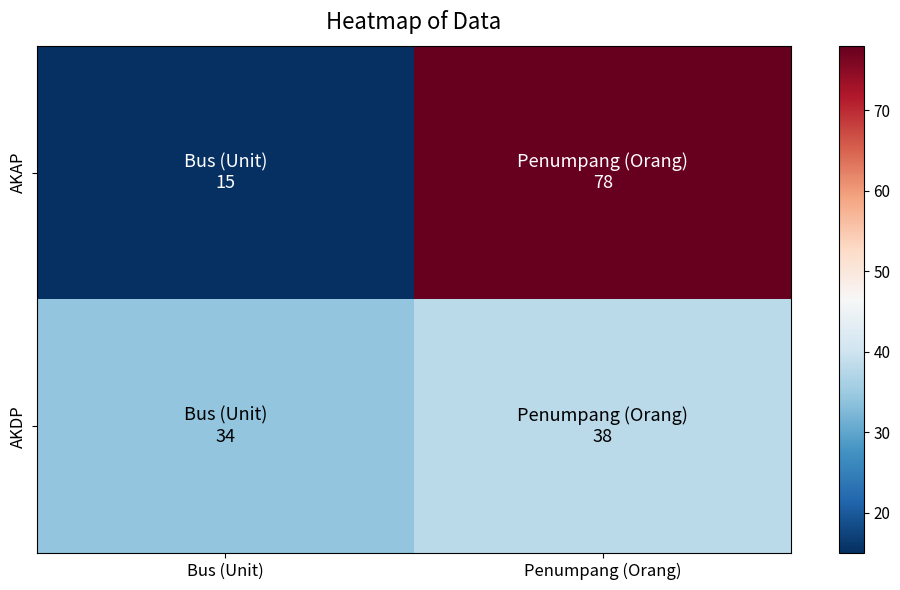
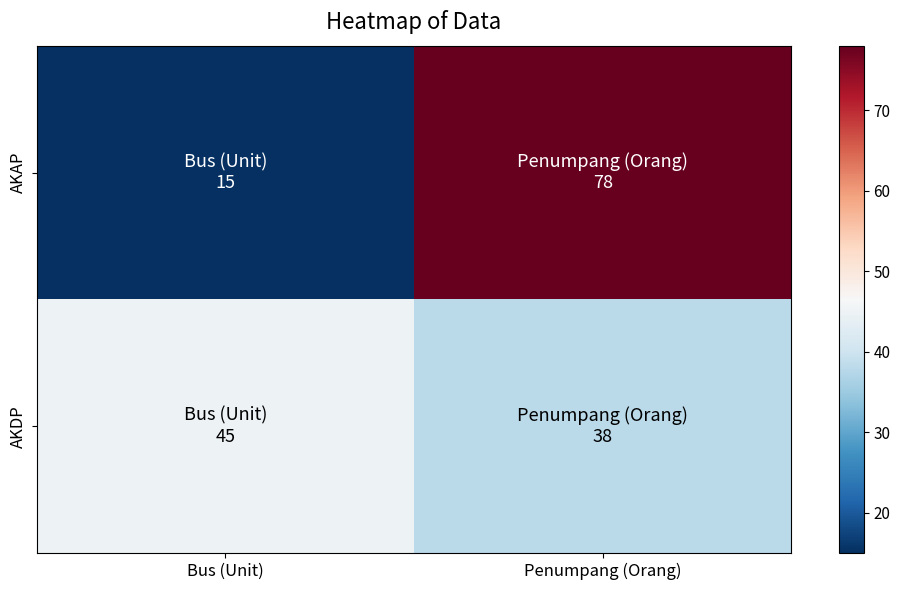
AKDP, Bus (Unit): 34 -> 45
